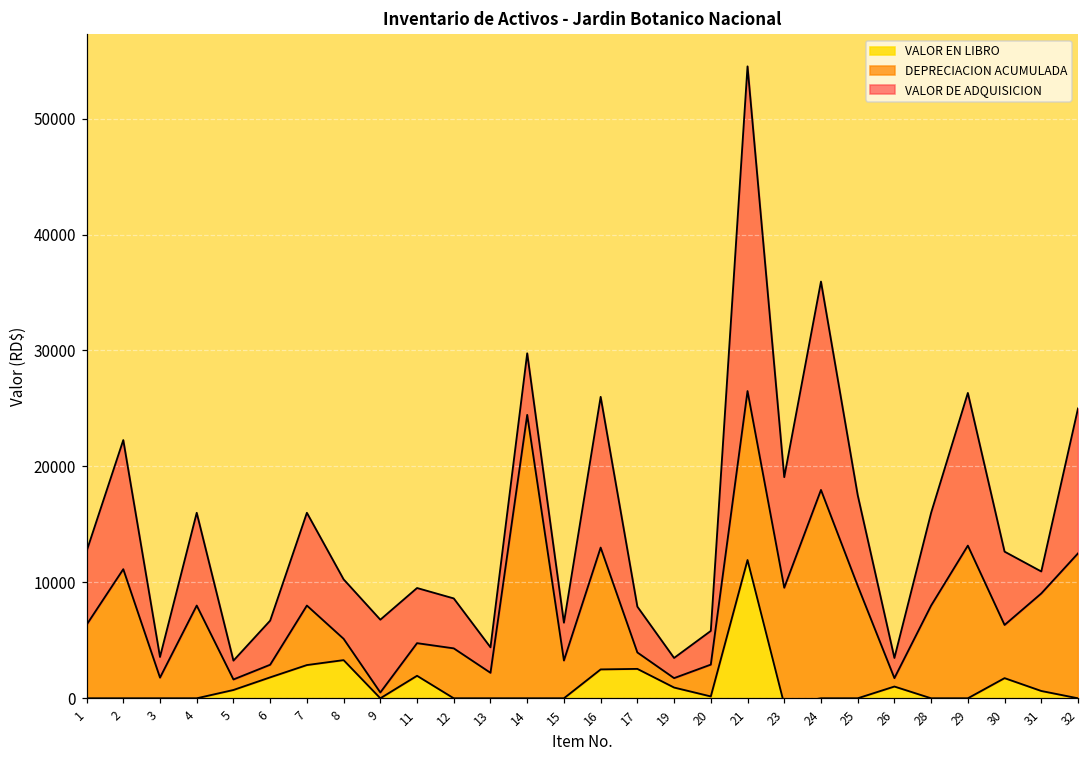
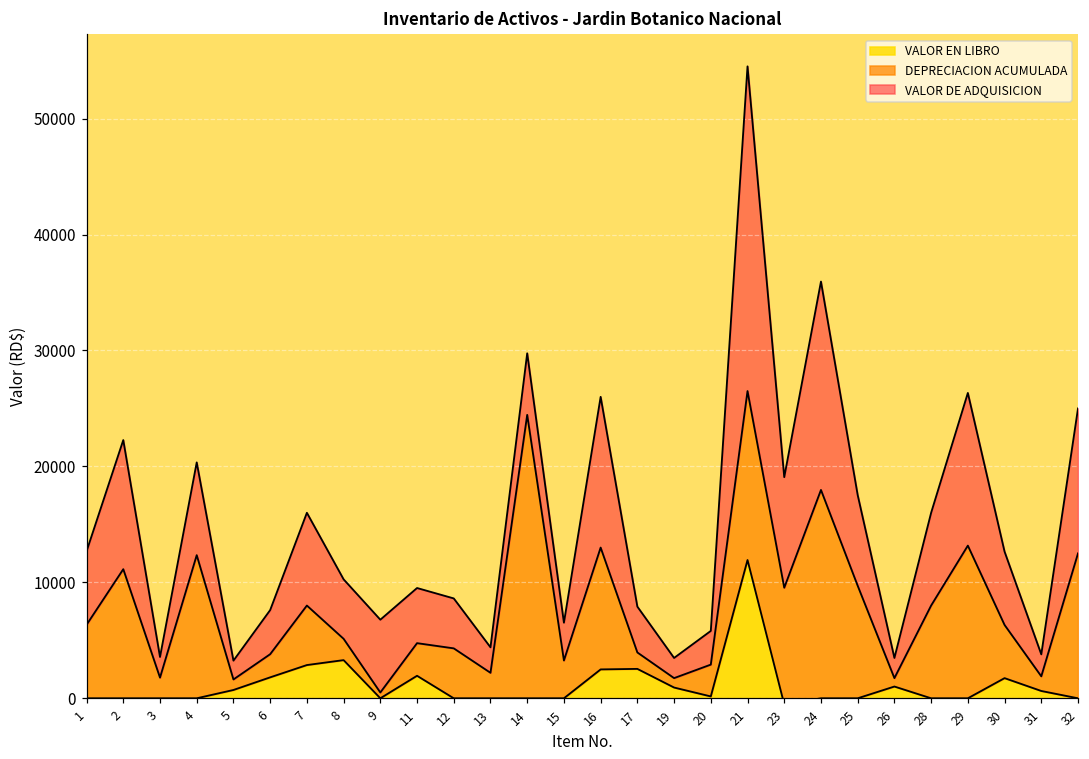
DEPRECIACION ACUMULADA, 4: 8000 -> 12300
DEPRECIACION ACUMULADA, 6: 1100 -> 2000
DEPRECIACION ACUMULADA, 31: 8400 -> 1300
